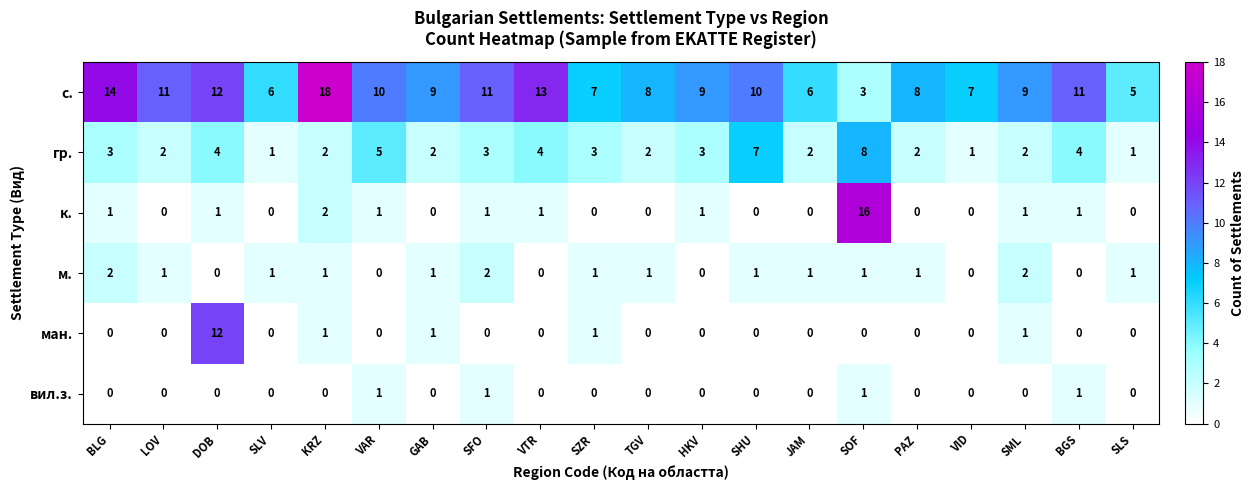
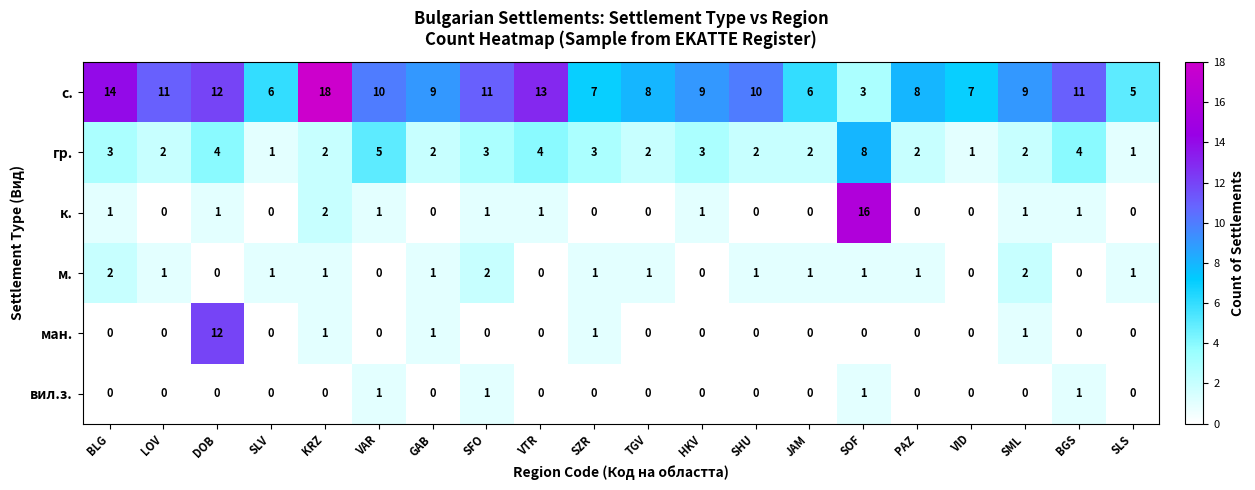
гр., SHU: 7 -> 2
